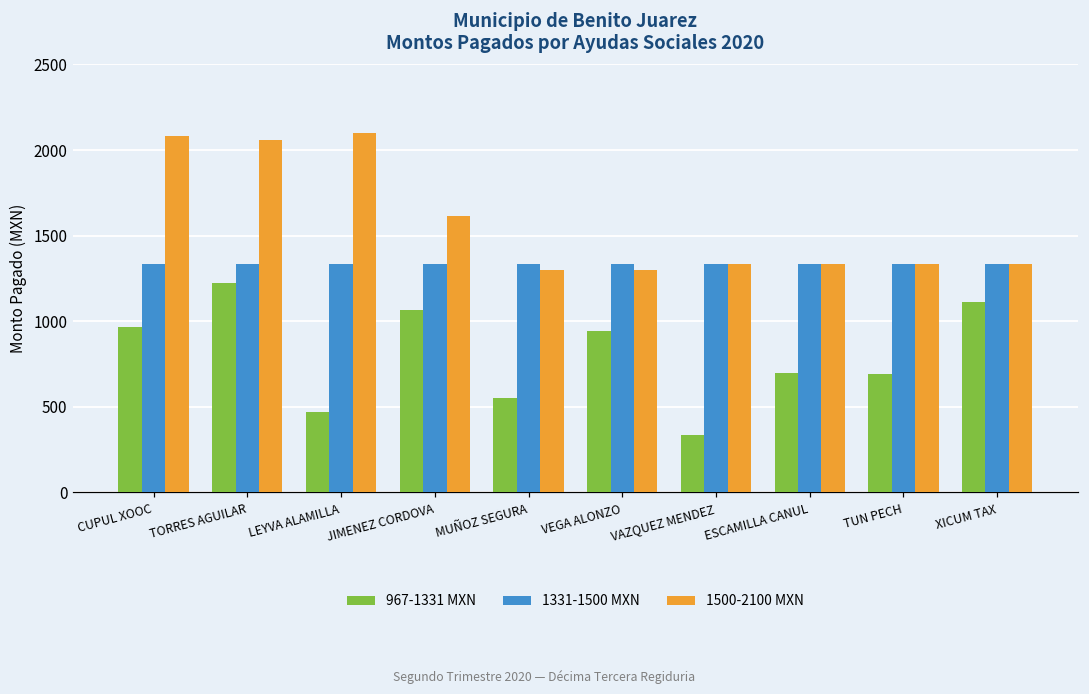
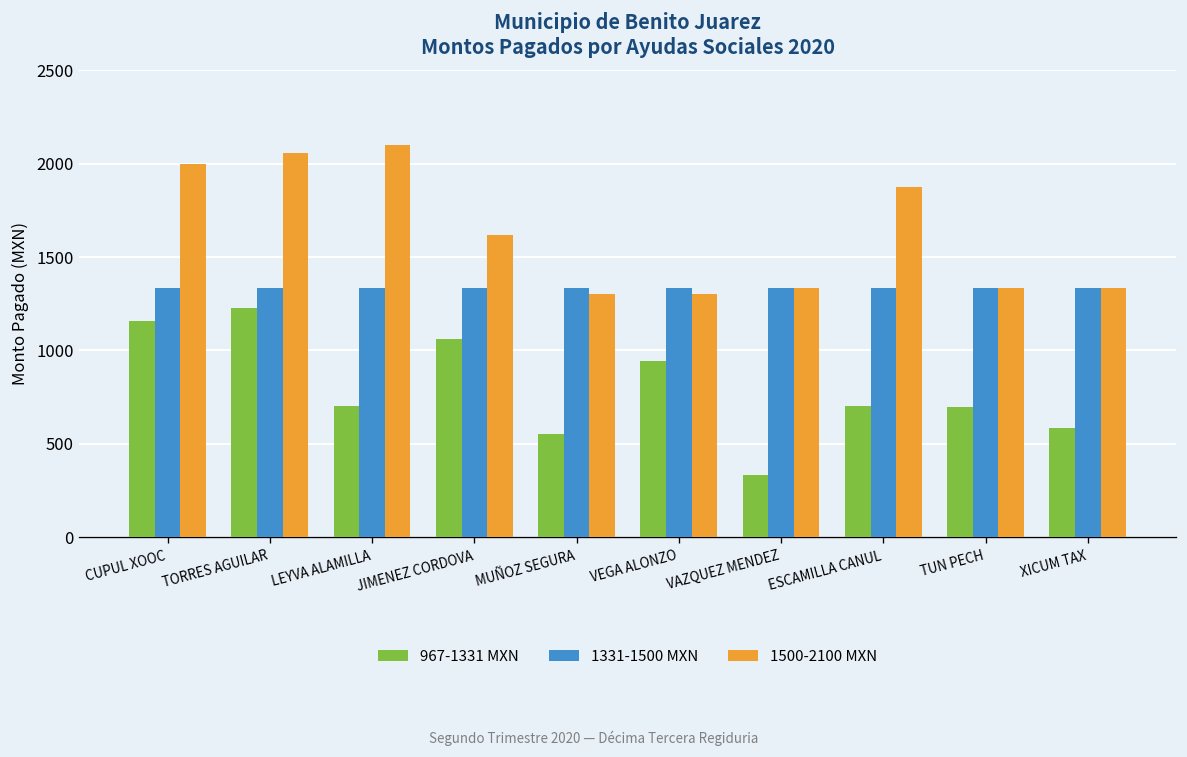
967-1331 MXN, CUPUL XOOC: 970 -> 1160
1500-2100 MXN, CUPUL XOOC: 2080 -> 2000
967-1331 MXN, LEYVA ALAMILLA: 470 -> 700
1500-2100 MXN, ESCAMILLA CANUL: 1330 -> 1880
967-1331 MXN, XICUM TAX: 1110 -> 580
